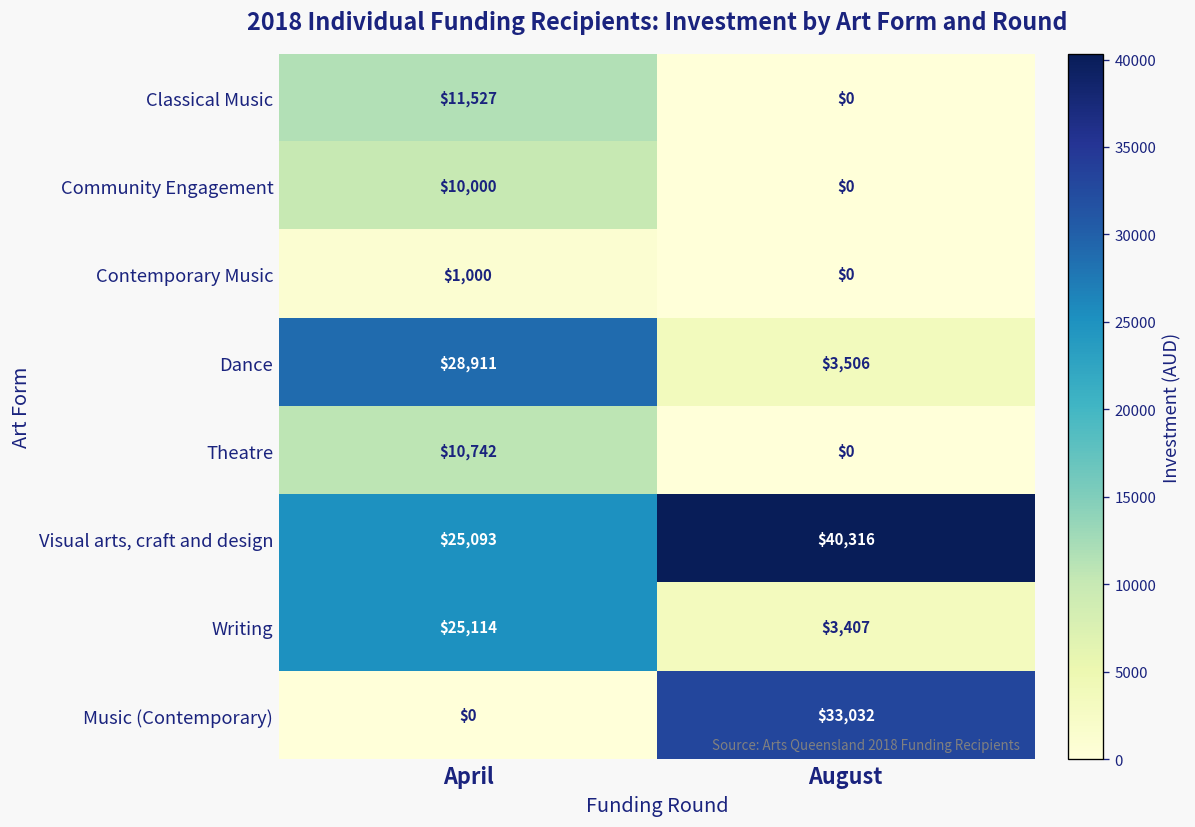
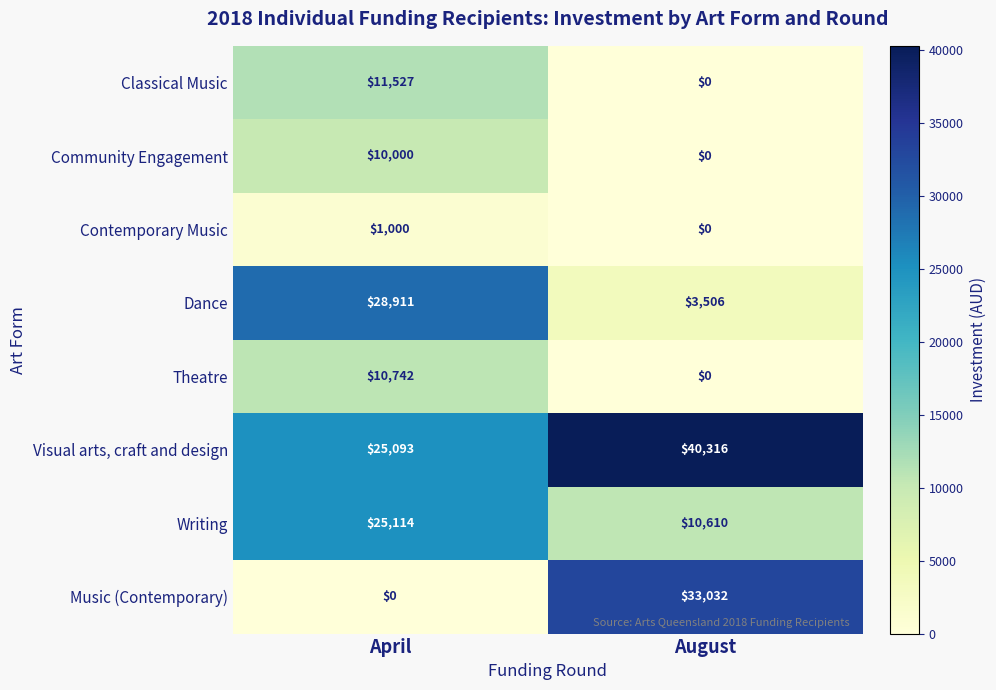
Writing, August: $3,407 -> $10,610
